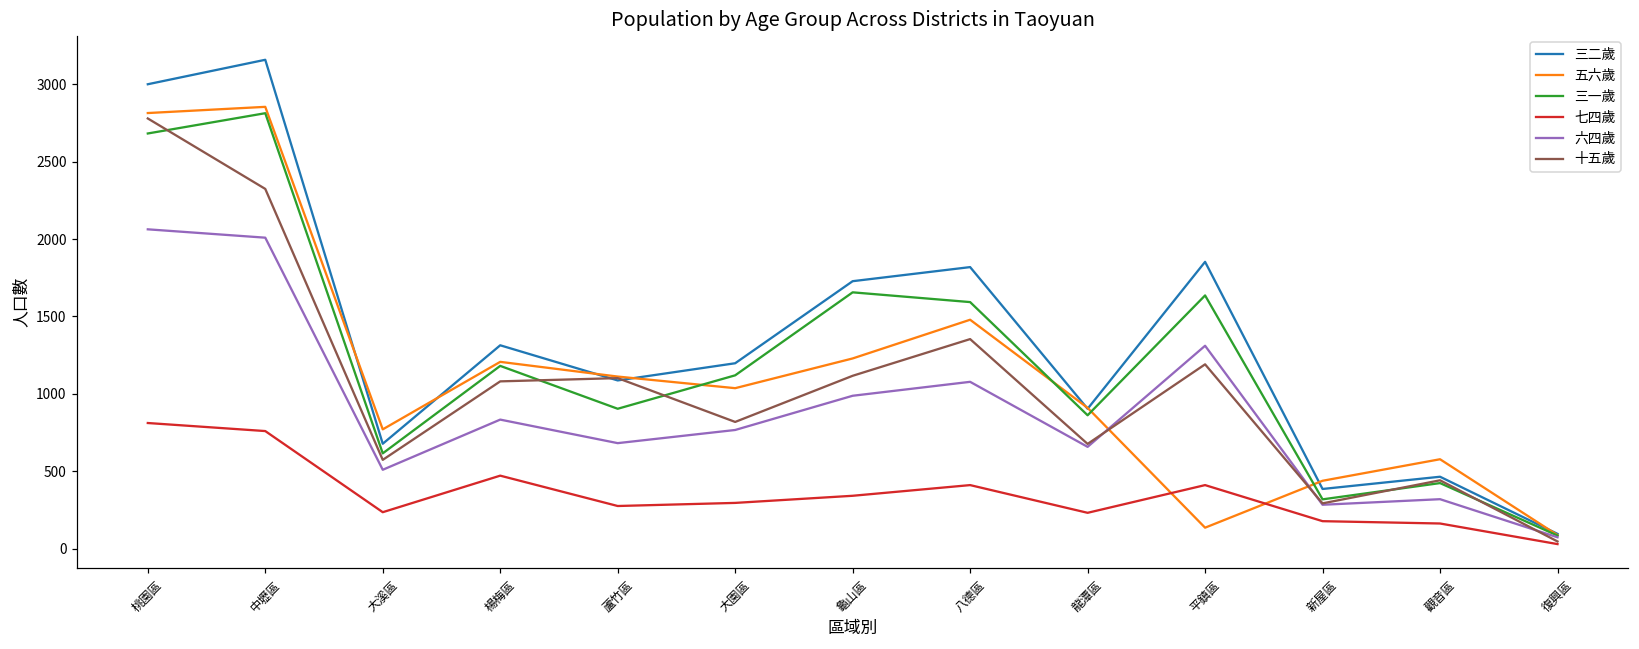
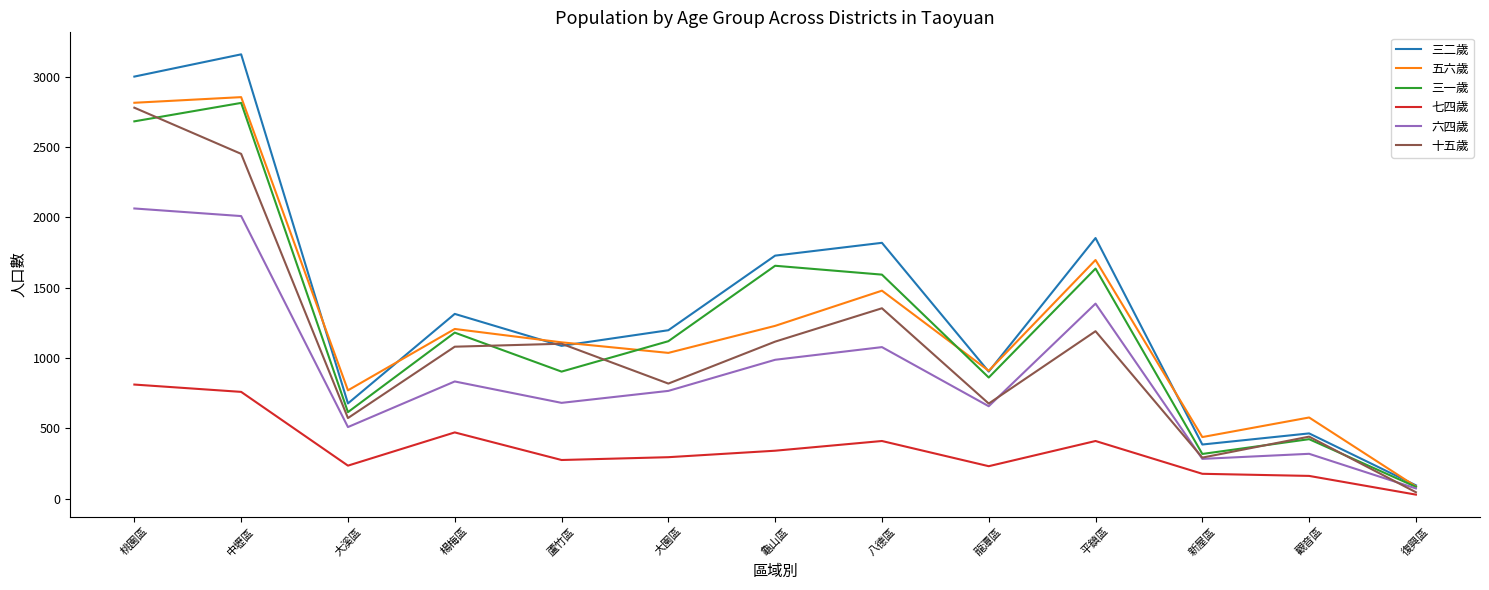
十五歲, 中壢區: 2320 -> 2450
五六歲, 平鎮區: 140 -> 1700
六四歲, 平鎮區: 1310 -> 1390
